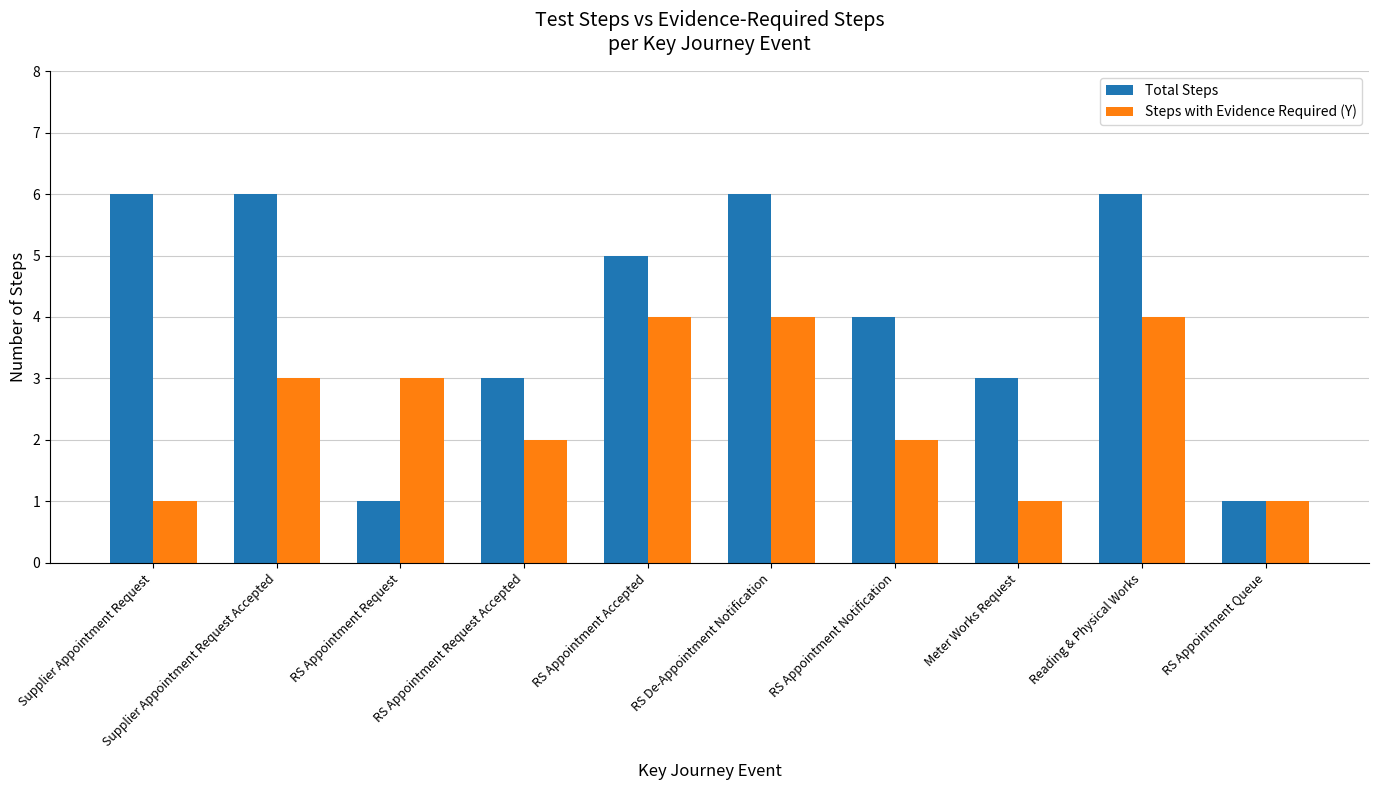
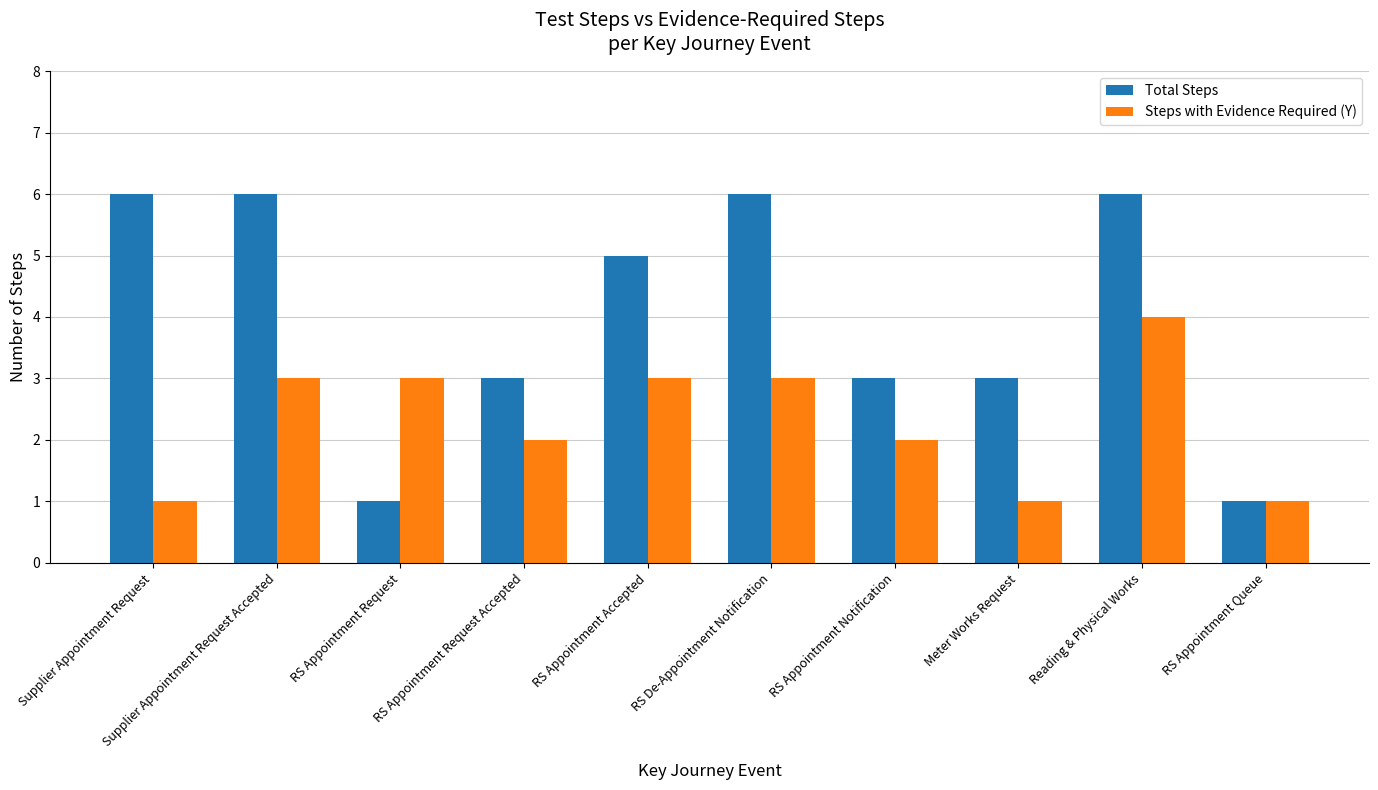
Steps with Evidence Required (Y), RS Appointment Accepted: 4 -> 3
Steps with Evidence Required (Y), RS De-Appointment Notification: 4 -> 3
Total Steps, RS Appointment Notification: 4 -> 3
